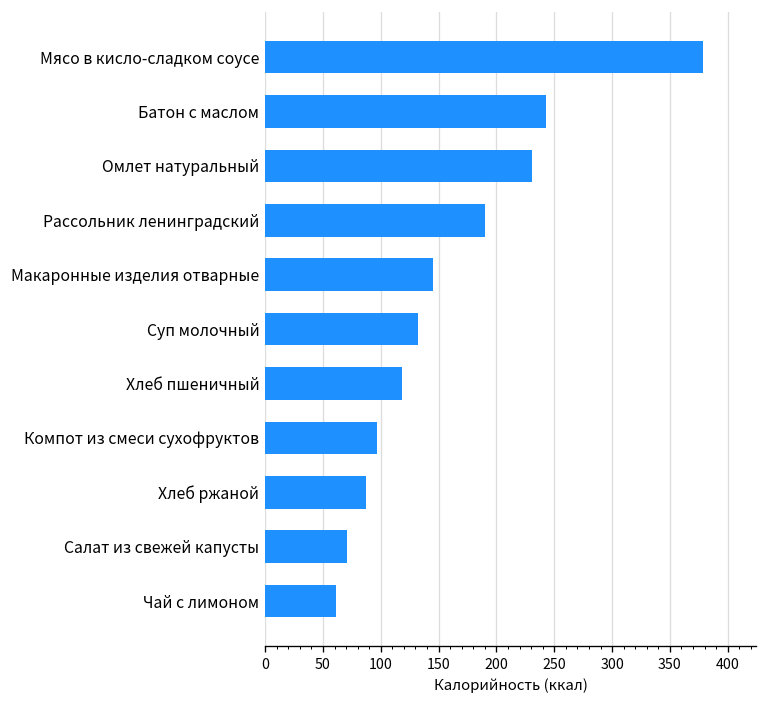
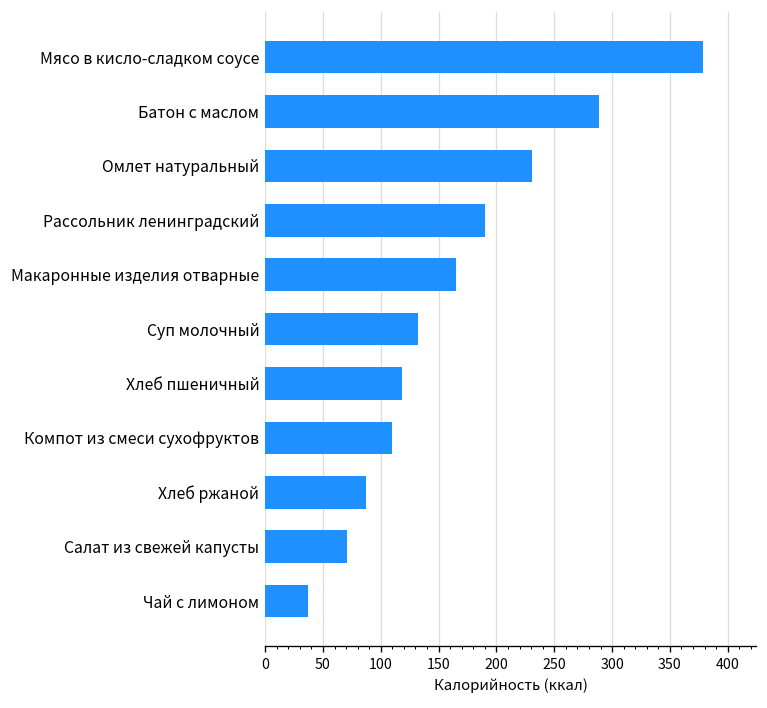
Батон с маслом: 240 -> 290
Макаронные изделия отварные: 150 -> 170
Компот из смеси сухофруктов: 100 -> 110
Чай с лимоном: 60 -> 40
